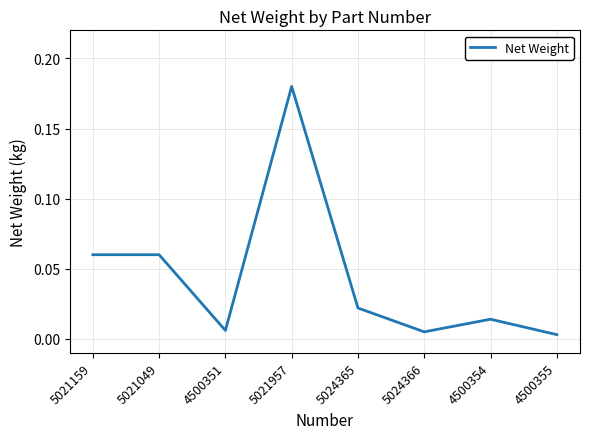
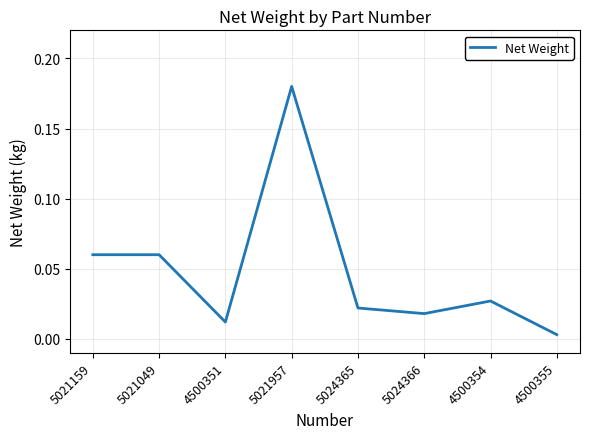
4500351: 0.006 -> 0.012
5024366: 0.005 -> 0.018
4500354: 0.014 -> 0.027
